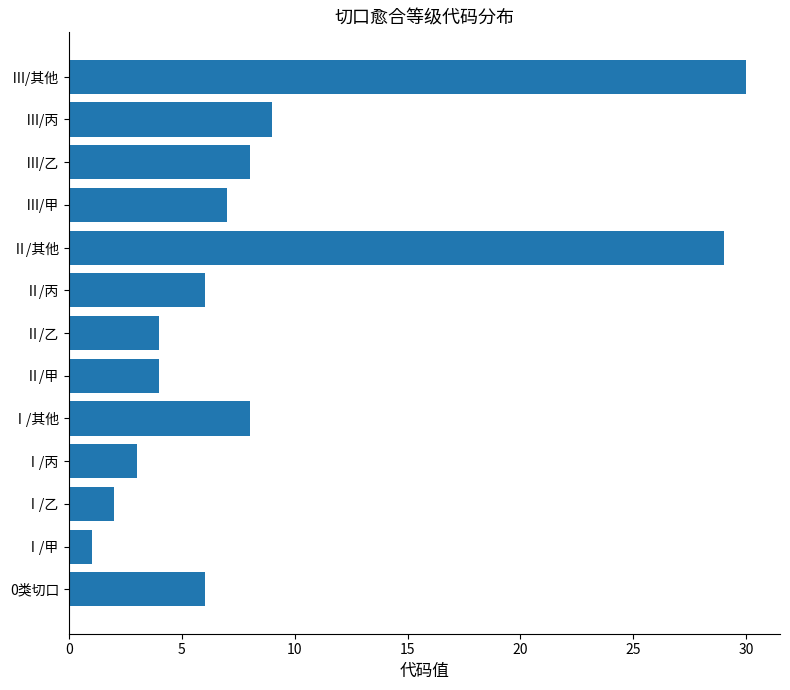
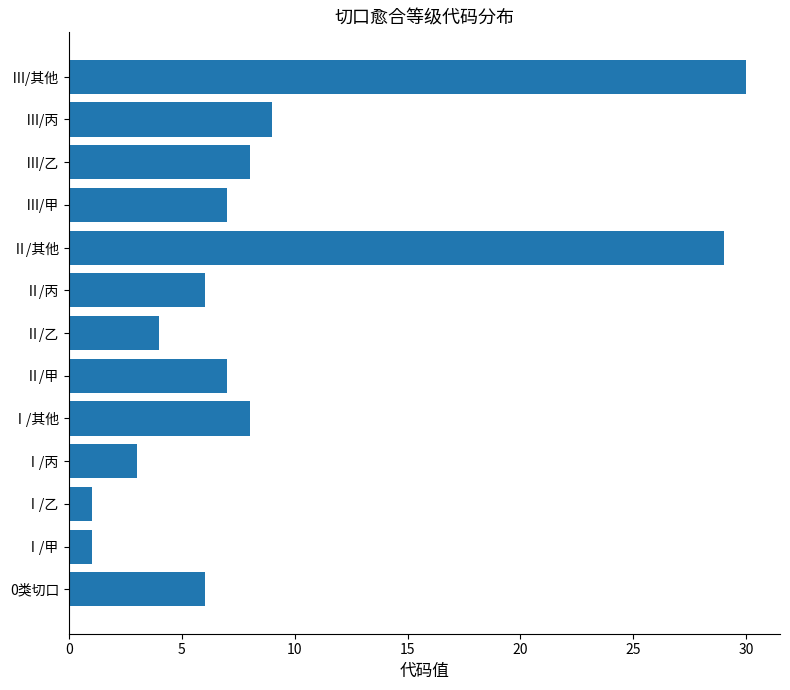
Ⅱ/甲: 4 -> 7
Ⅰ/乙: 2 -> 1
